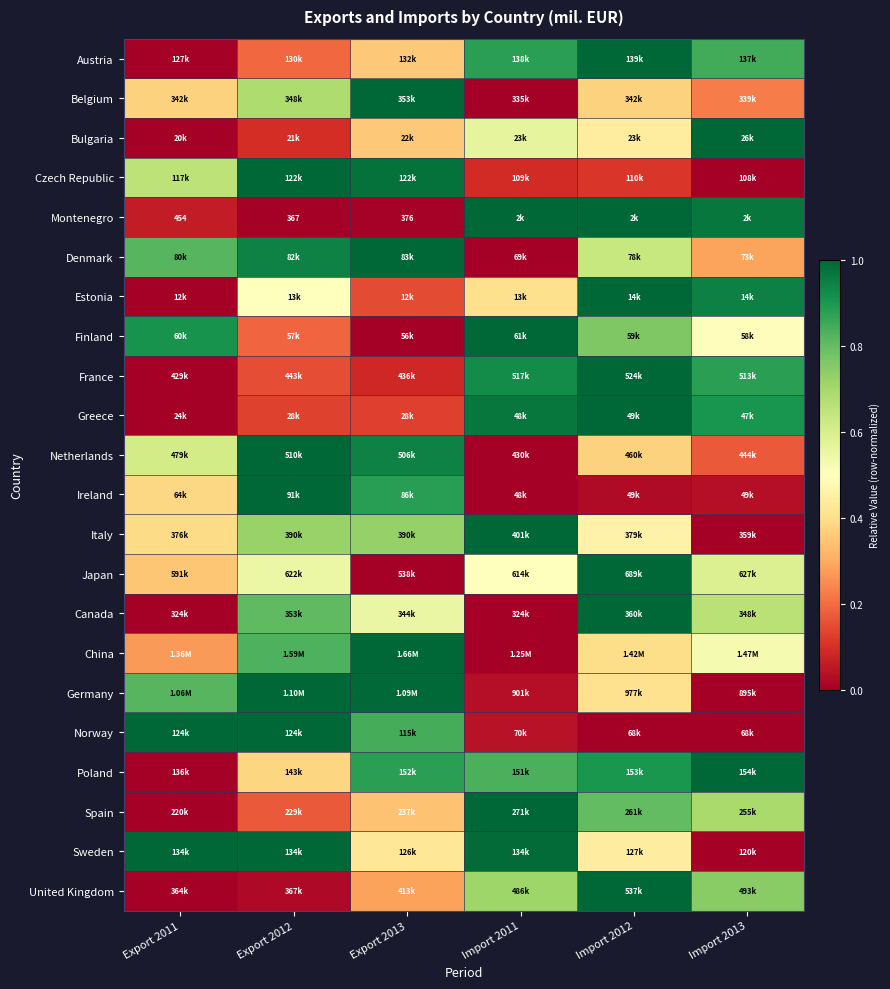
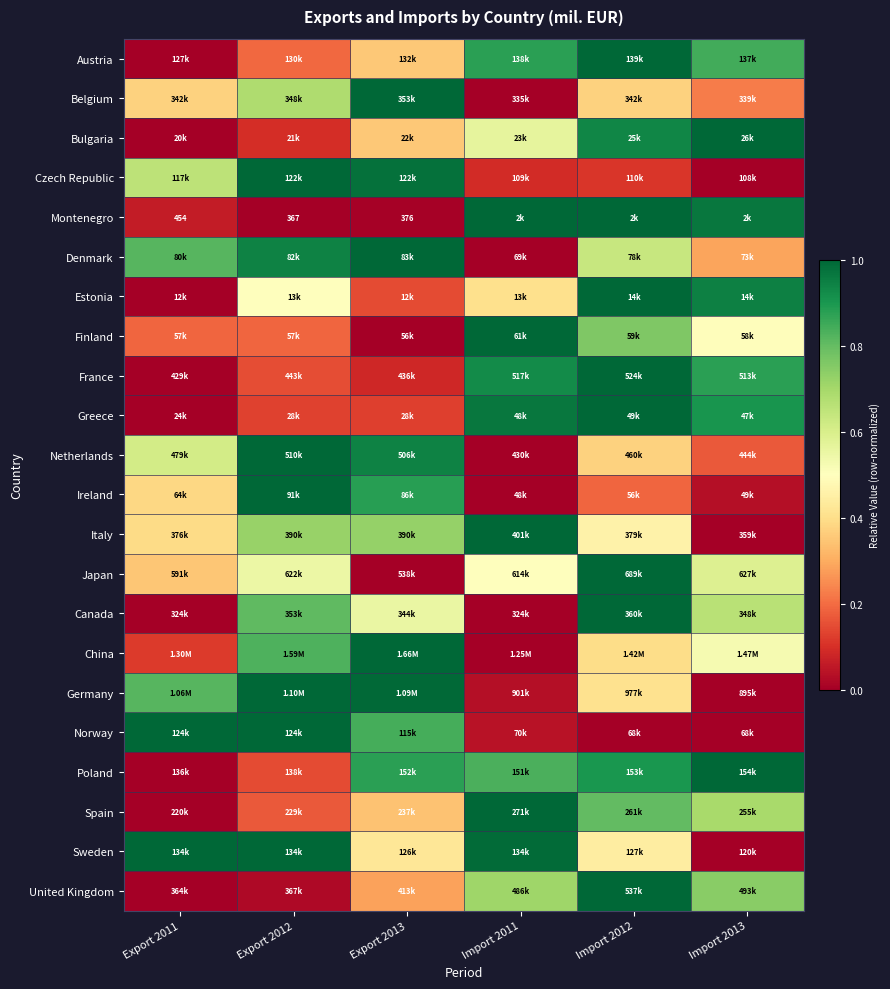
Bulgaria, Import 2012: 23k -> 25k
Finland, Export 2011: 60k -> 57k
Ireland, Import 2012: 49k -> 56k
China, Export 2011: 1.36M -> 1.30M
Poland, Export 2012: 143k -> 138k
